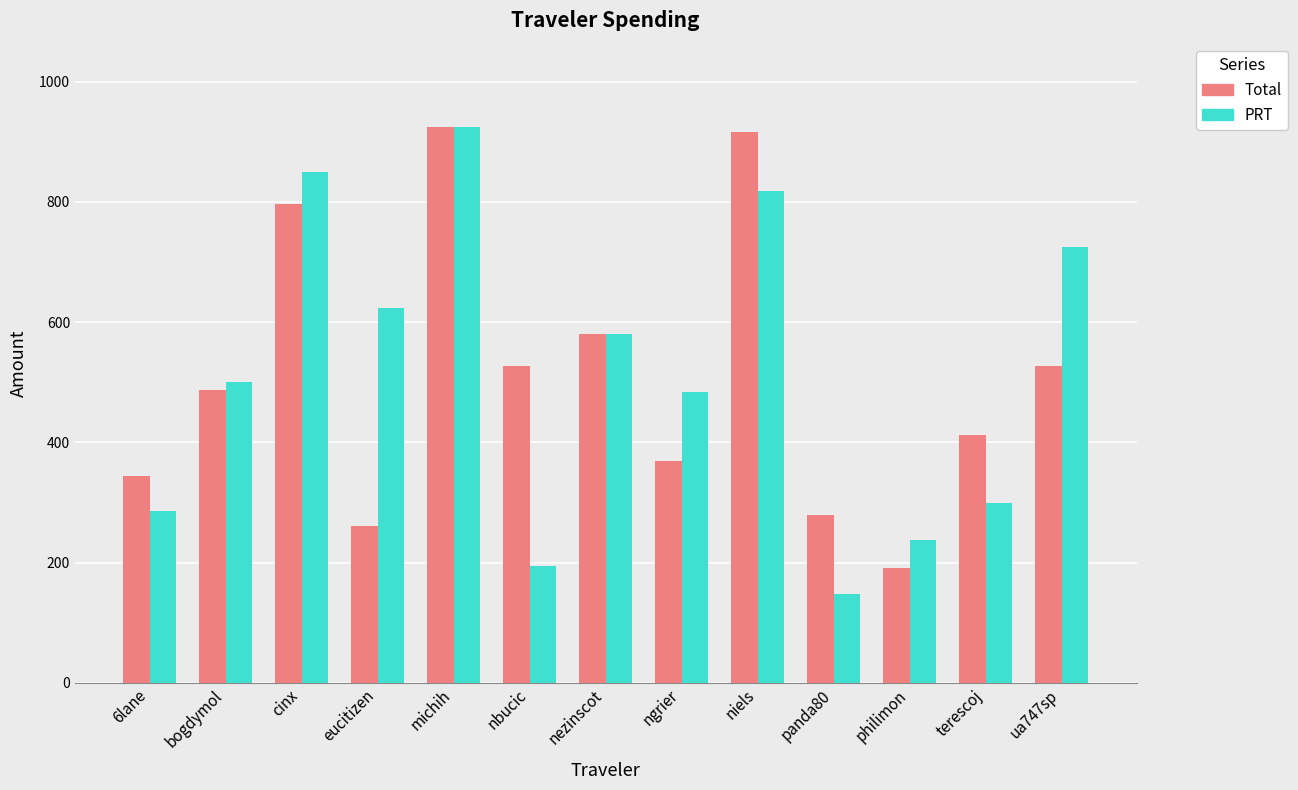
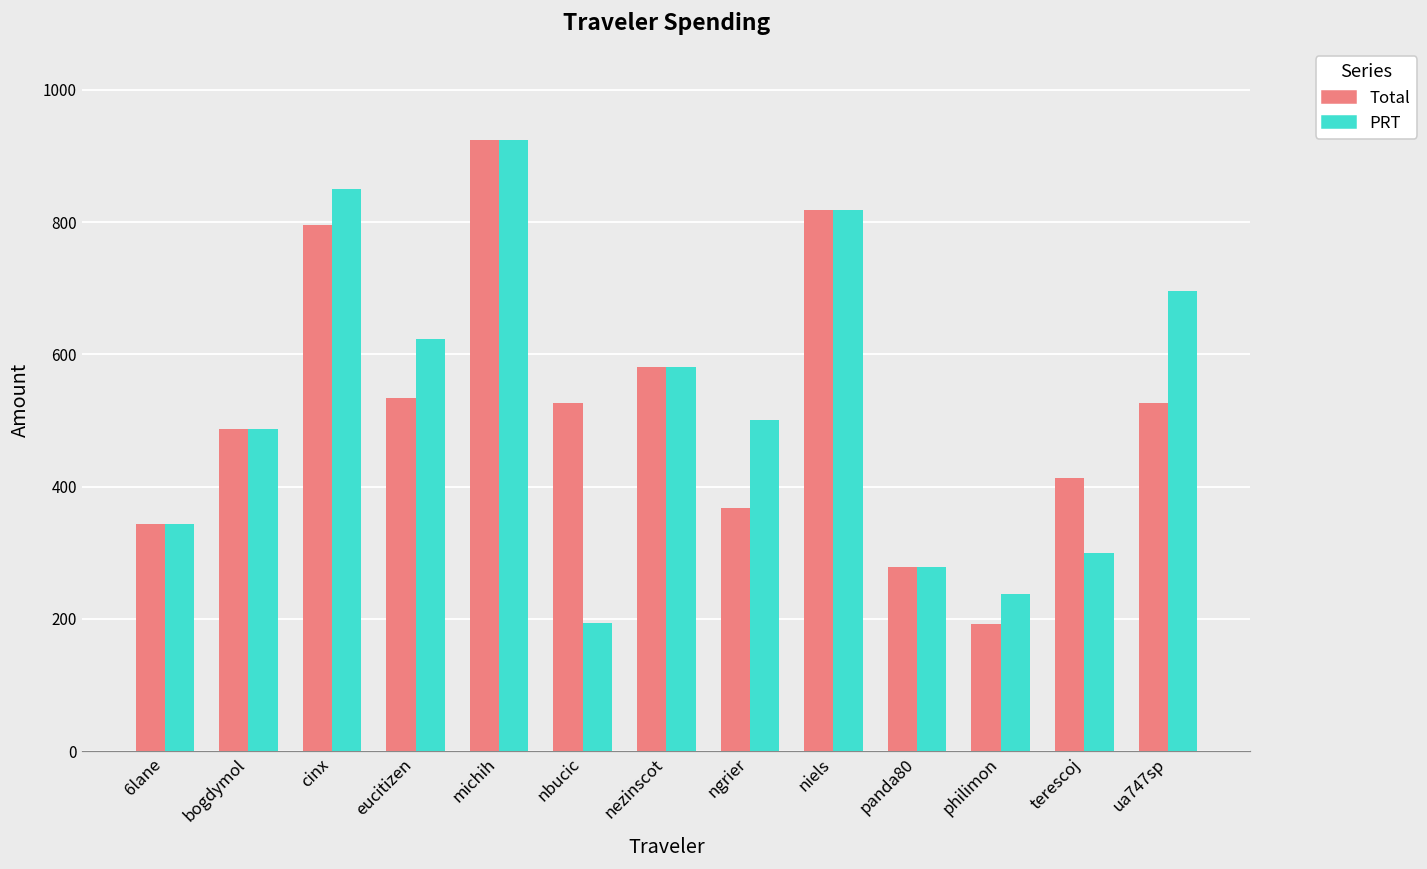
PRT, 6lane: 290 -> 340
PRT, bogdymol: 500 -> 490
Total, eucitizen: 260 -> 530
PRT, ngrier: 480 -> 500
Total, niels: 920 -> 820
PRT, panda80: 150 -> 280
PRT, ua747sp: 730 -> 700
